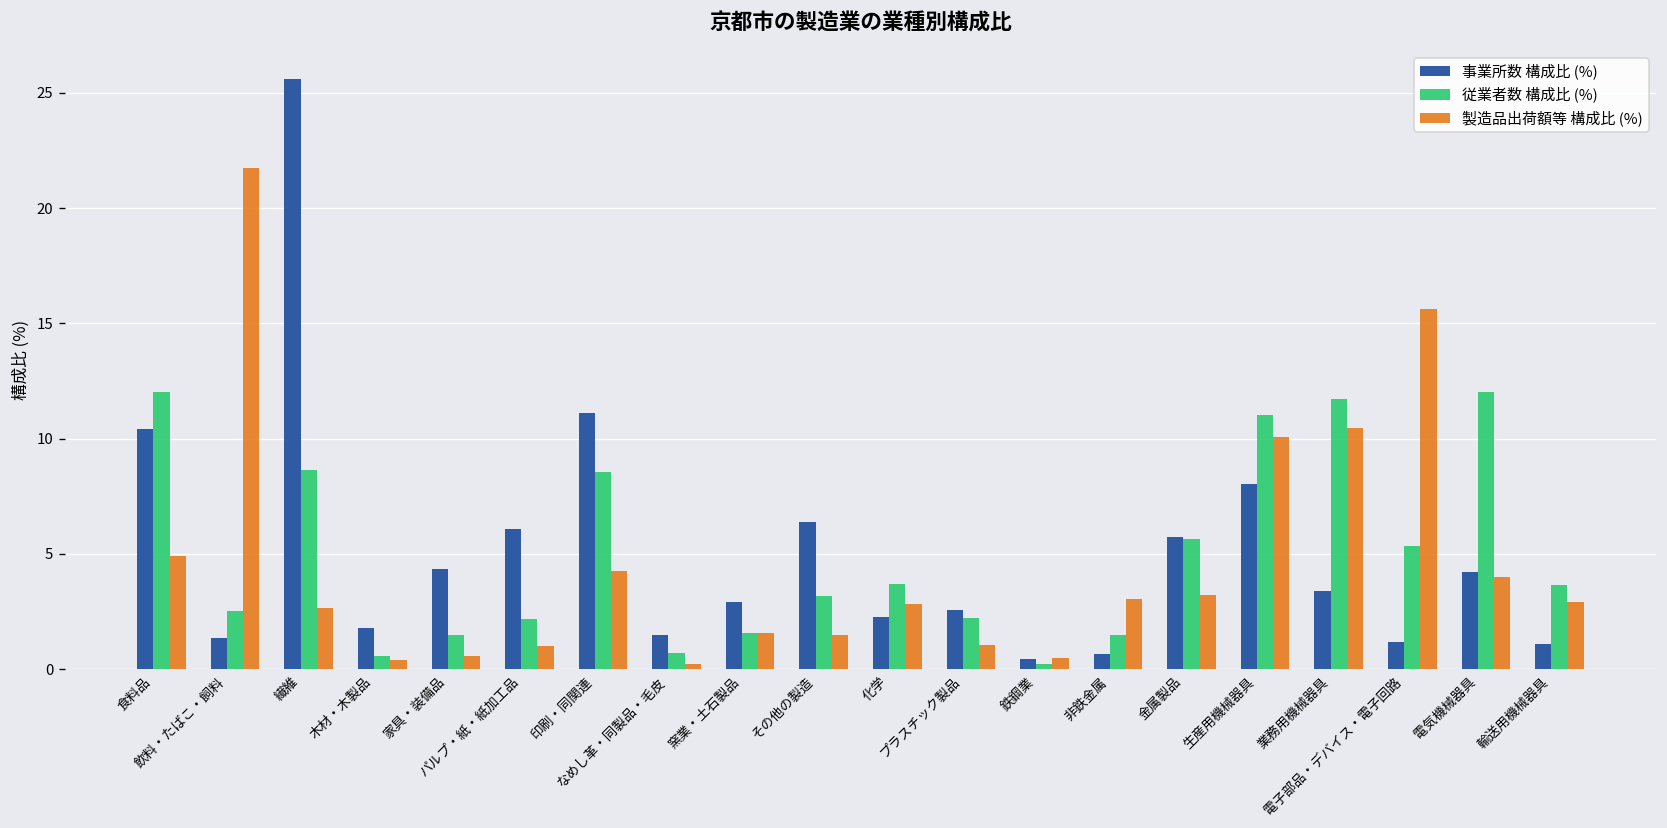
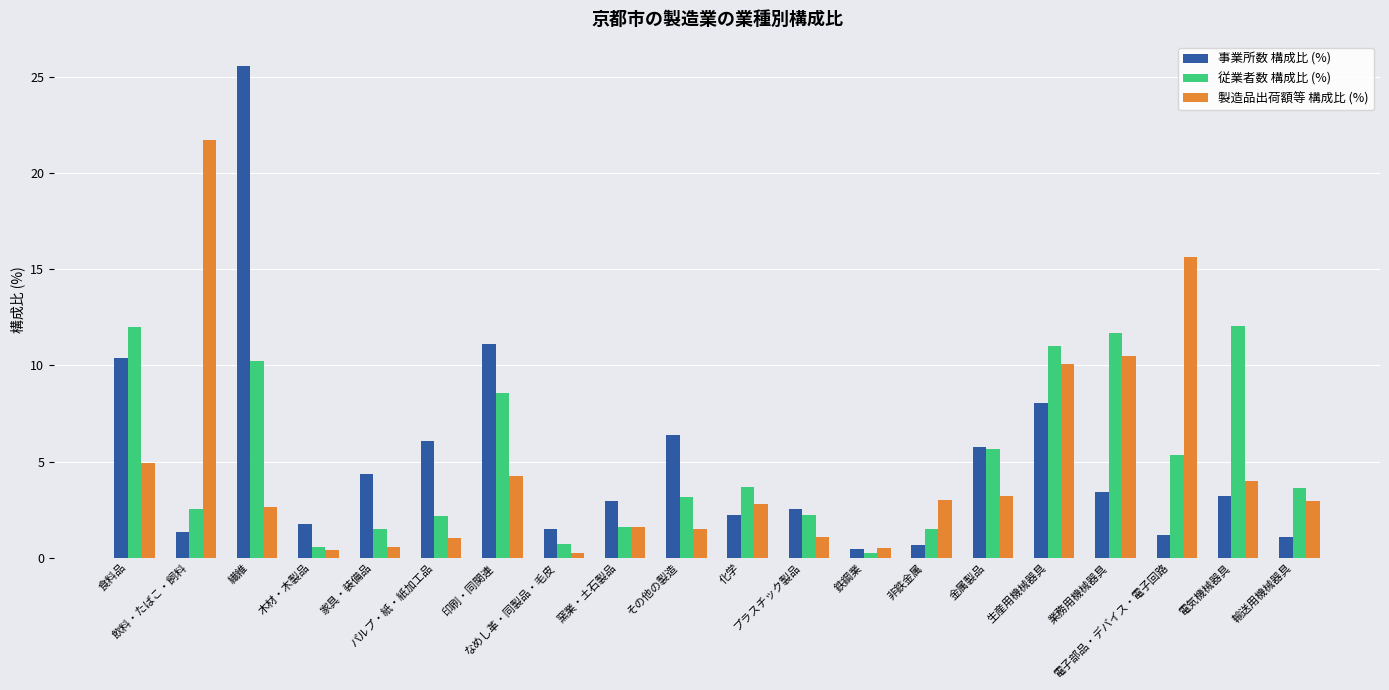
従業者数 構成比 (%), 繊維: 8.6 -> 10.3
事業所数 構成比 (%), 電気機械器具: 4.2 -> 3.2
